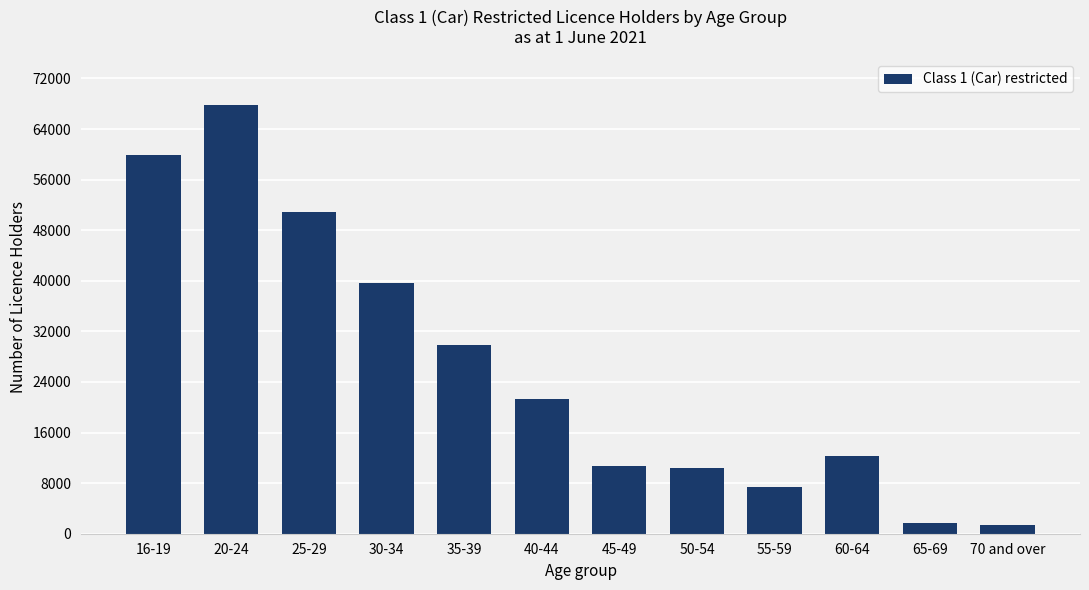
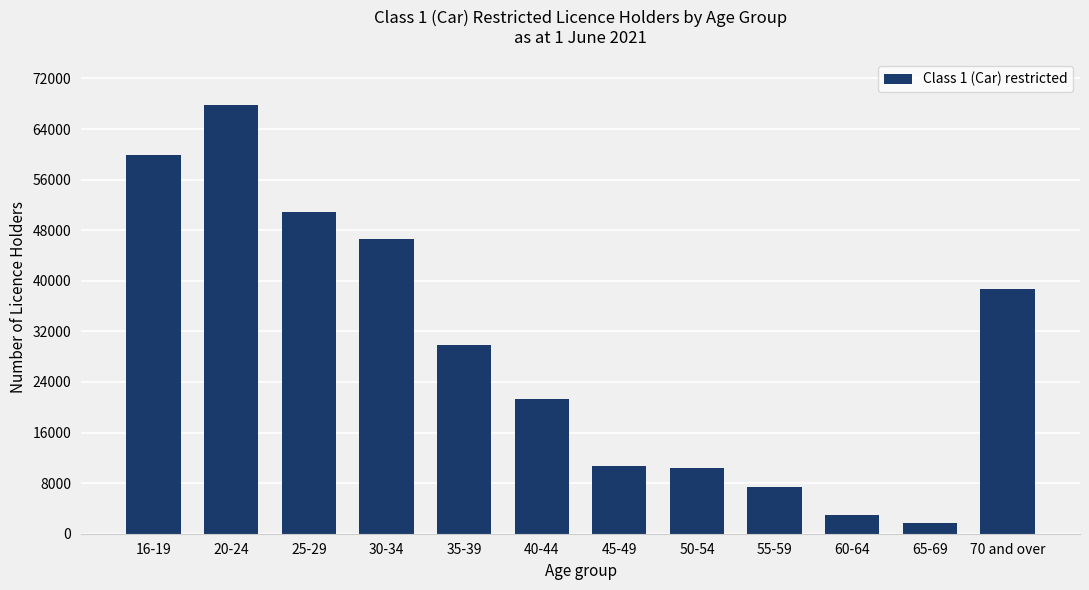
30-34: 40000 -> 47000
60-64: 12000 -> 3000
70 and over: 1000 -> 39000
